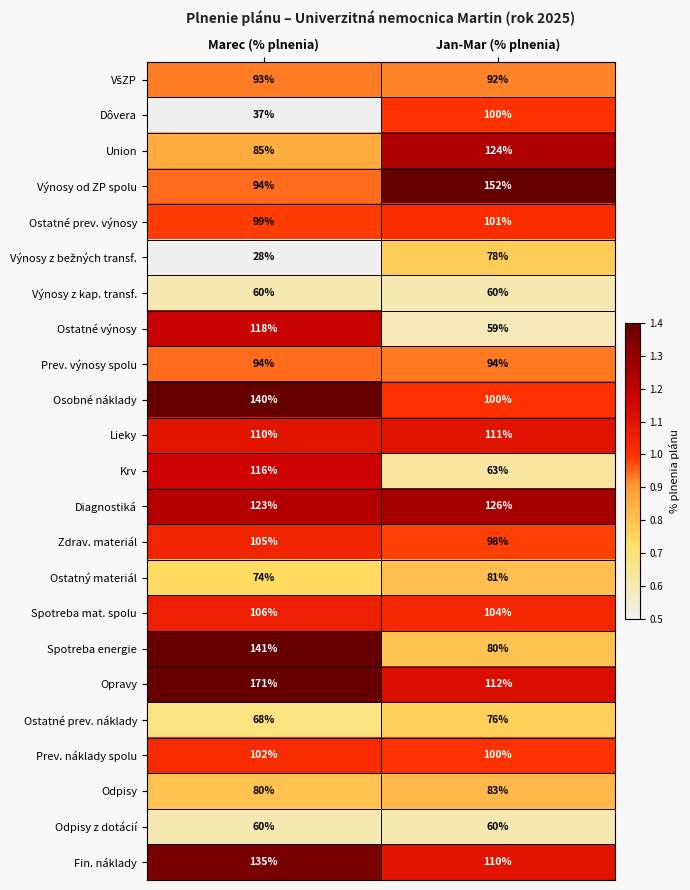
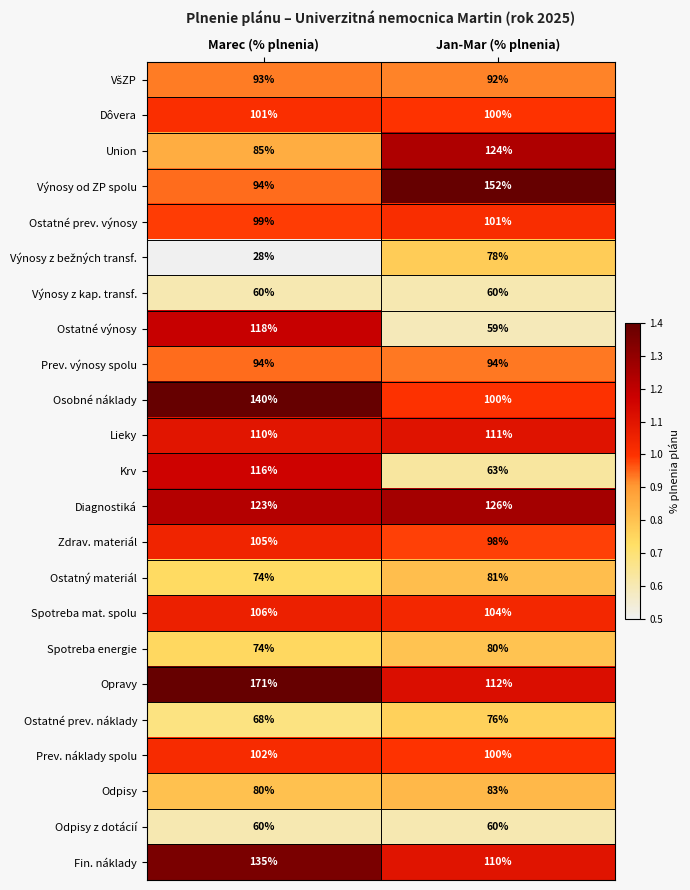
Dôvera, Marec (% plnenia): 37% -> 101%
Spotreba energie, Marec (% plnenia): 141% -> 74%
